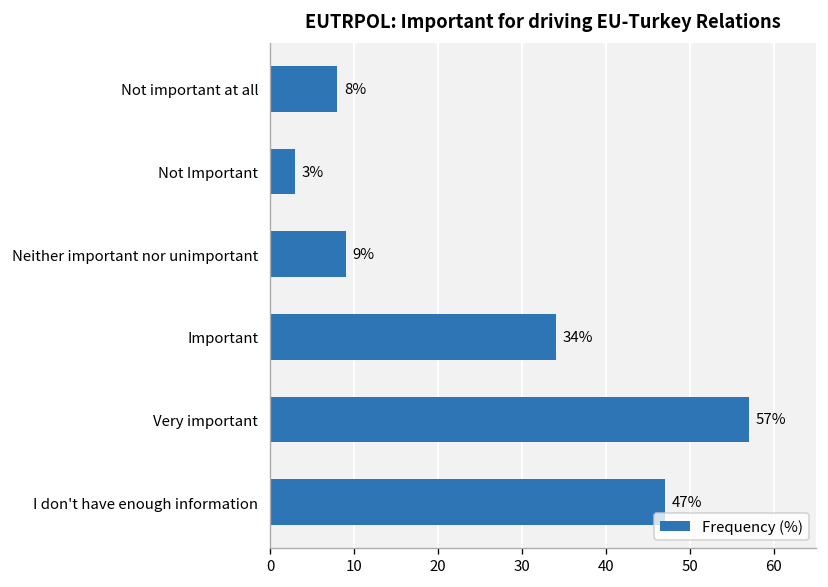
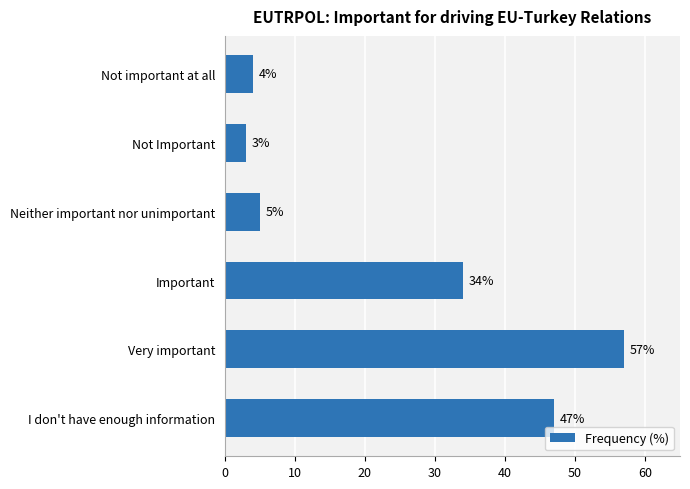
Not important at all: 8% -> 4%
Neither important nor unimportant: 9% -> 5%
